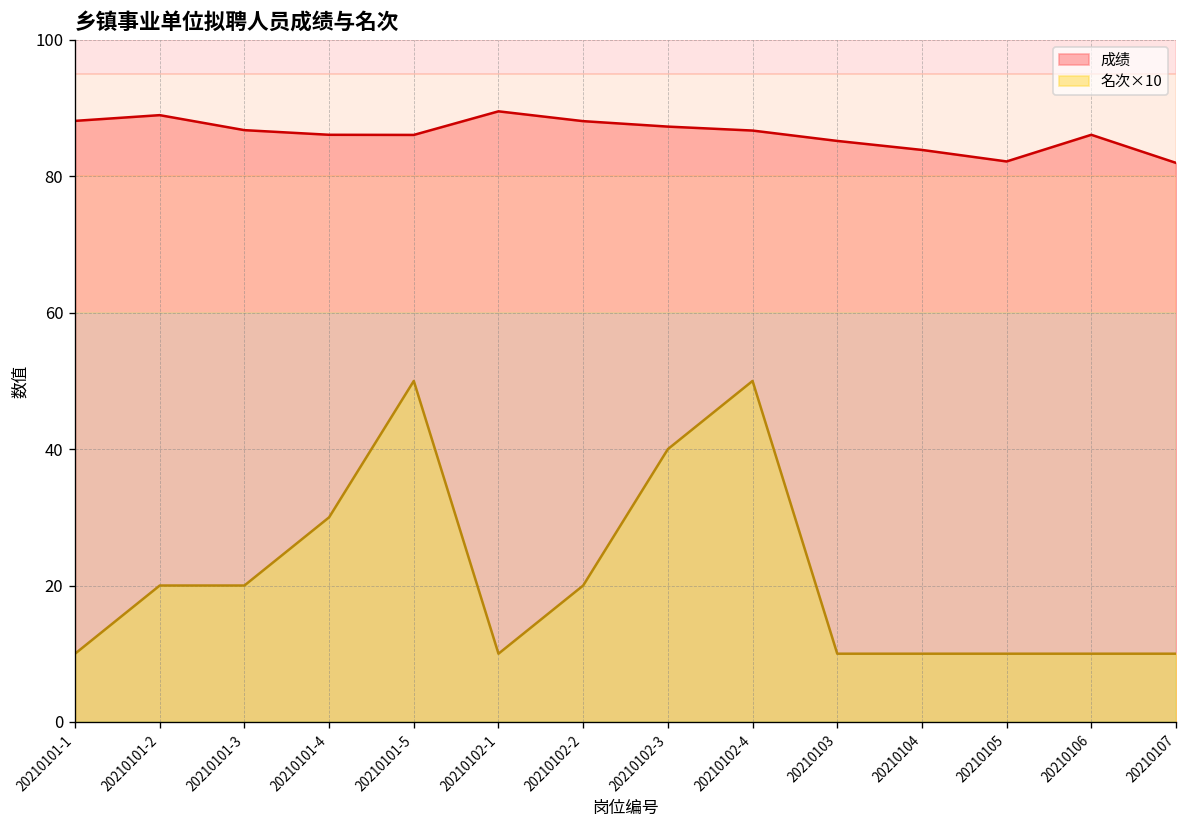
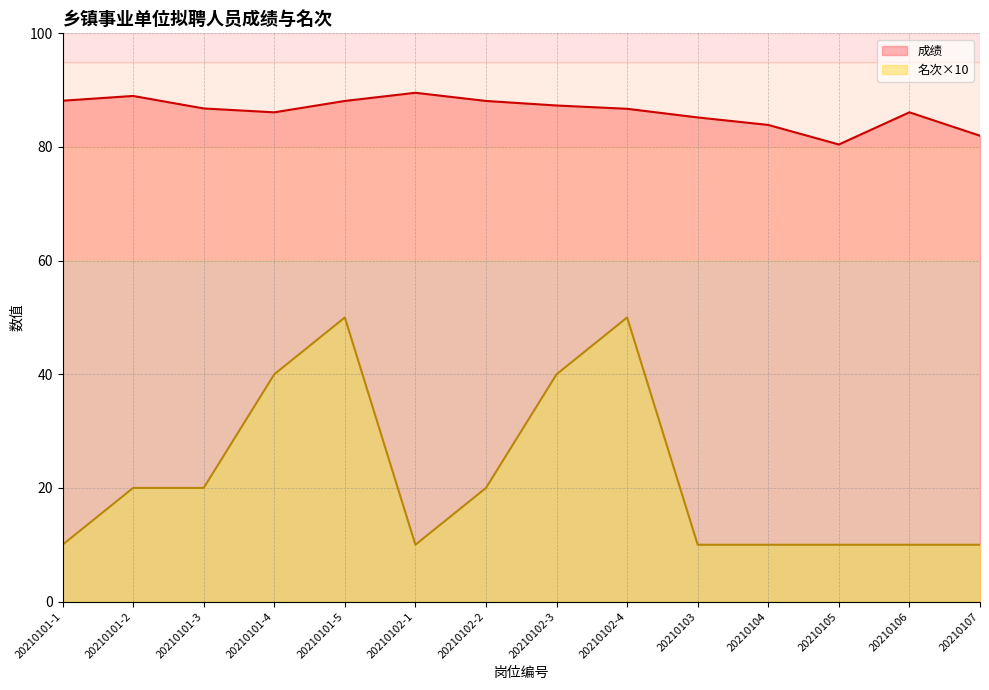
名次×10, 20210101-4: 30 -> 40
成绩, 20210101-5: 86 -> 88
成绩, 20210105: 82 -> 80
